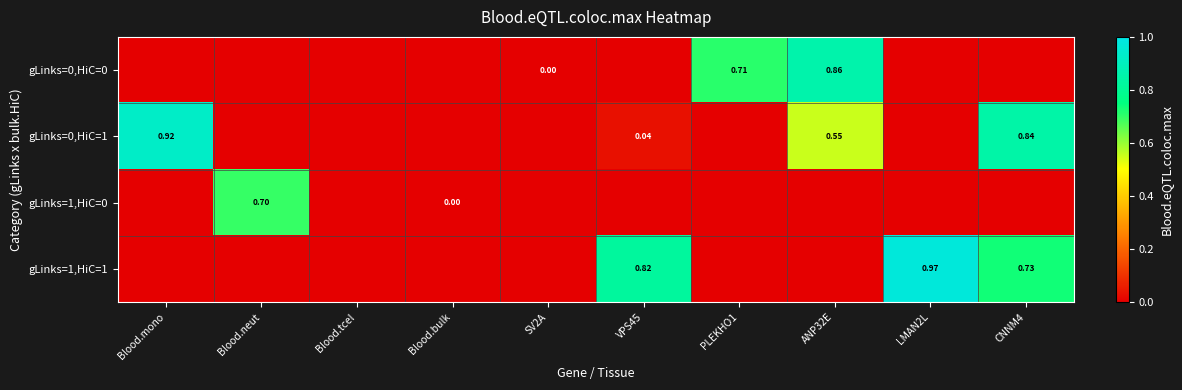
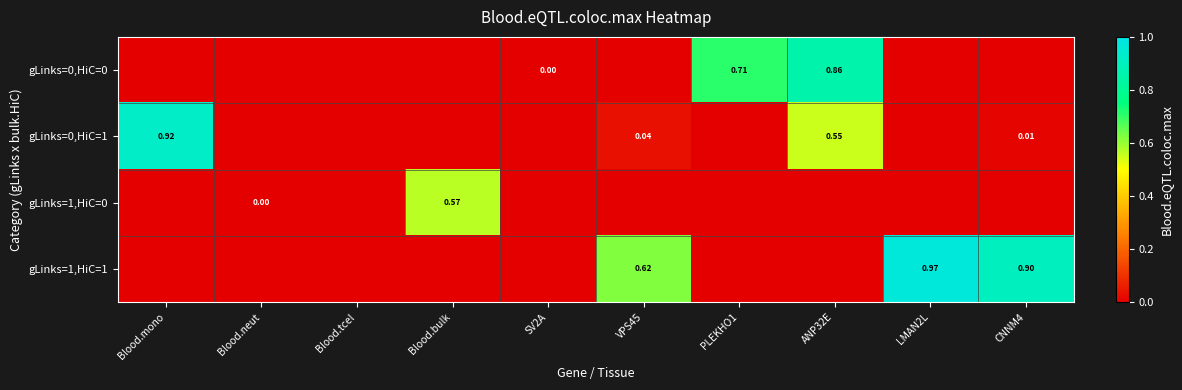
gLinks=0,HiC=1, CNNM4: 0.84 -> 0.01
gLinks=1,HiC=0, Blood.neut: 0.70 -> 0.00
gLinks=1,HiC=0, Blood.bulk: 0.00 -> 0.57
gLinks=1,HiC=1, VPS45: 0.82 -> 0.62
gLinks=1,HiC=1, CNNM4: 0.73 -> 0.90
